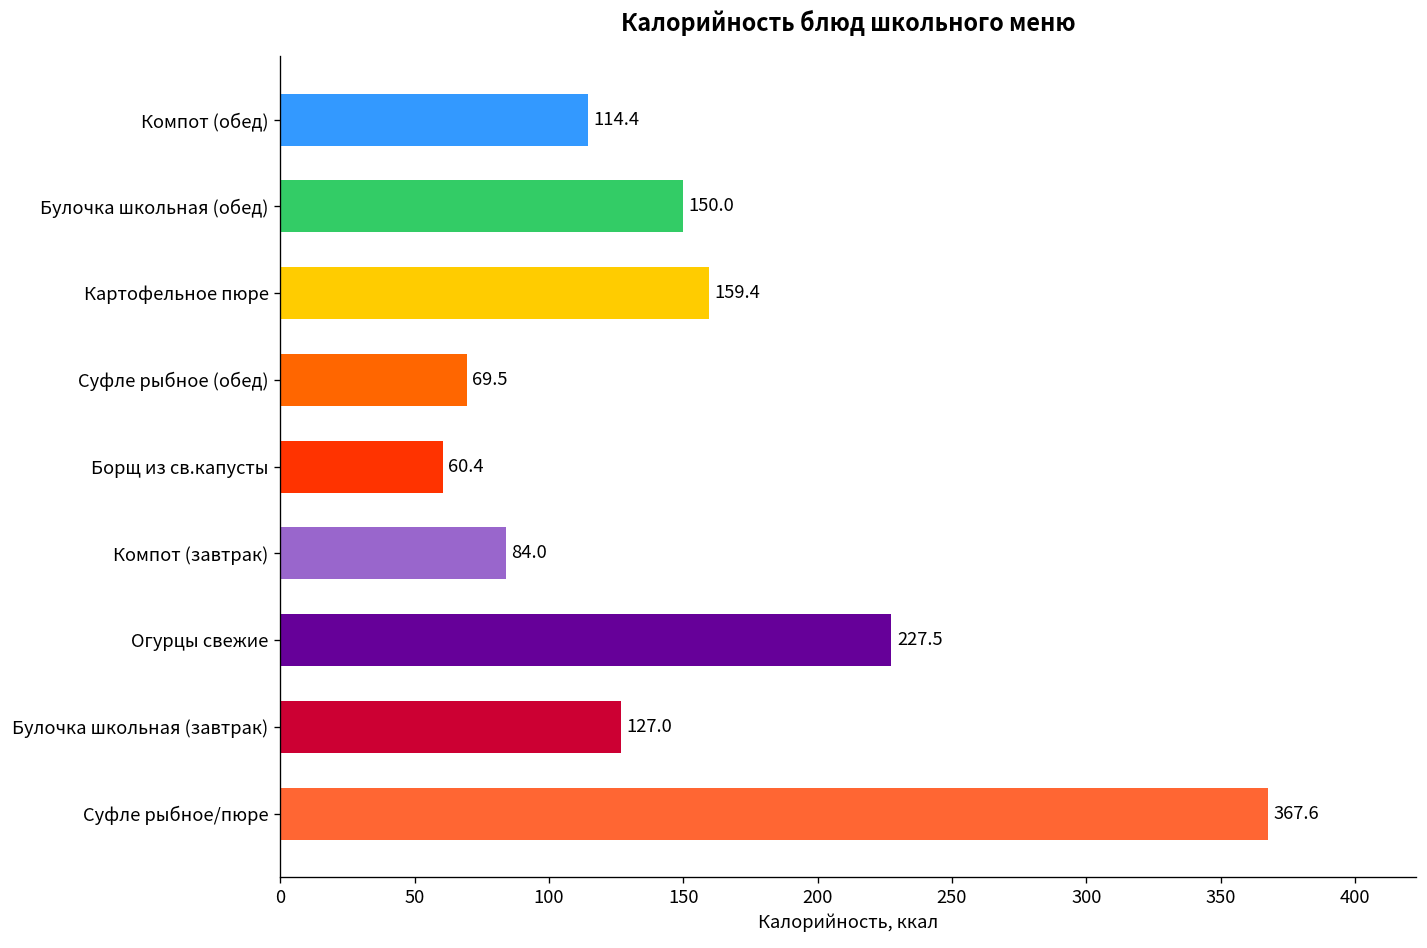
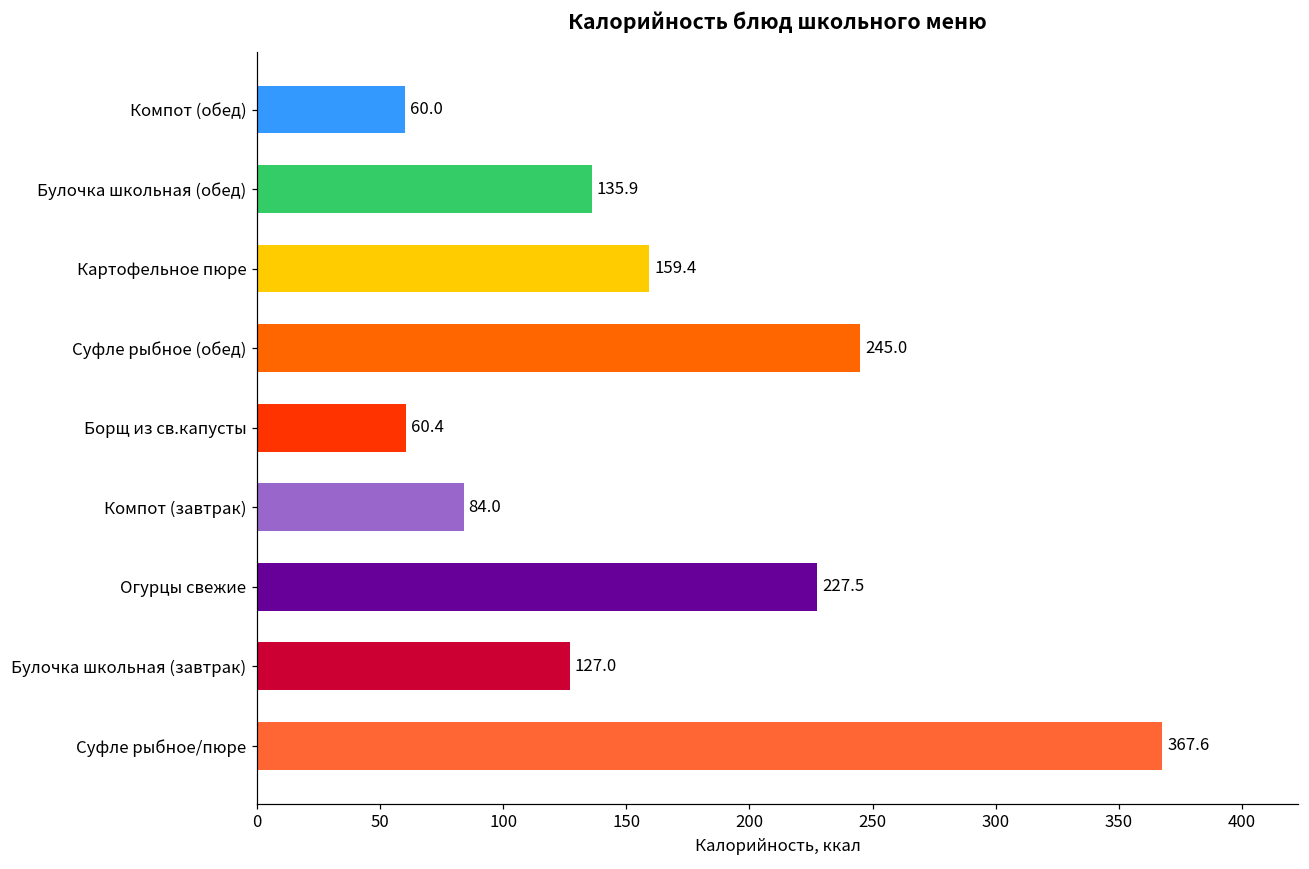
Компот (обед): 114.4 -> 60.0
Булочка школьная (обед): 150.0 -> 135.9
Суфле рыбное (обед): 69.5 -> 245.0
